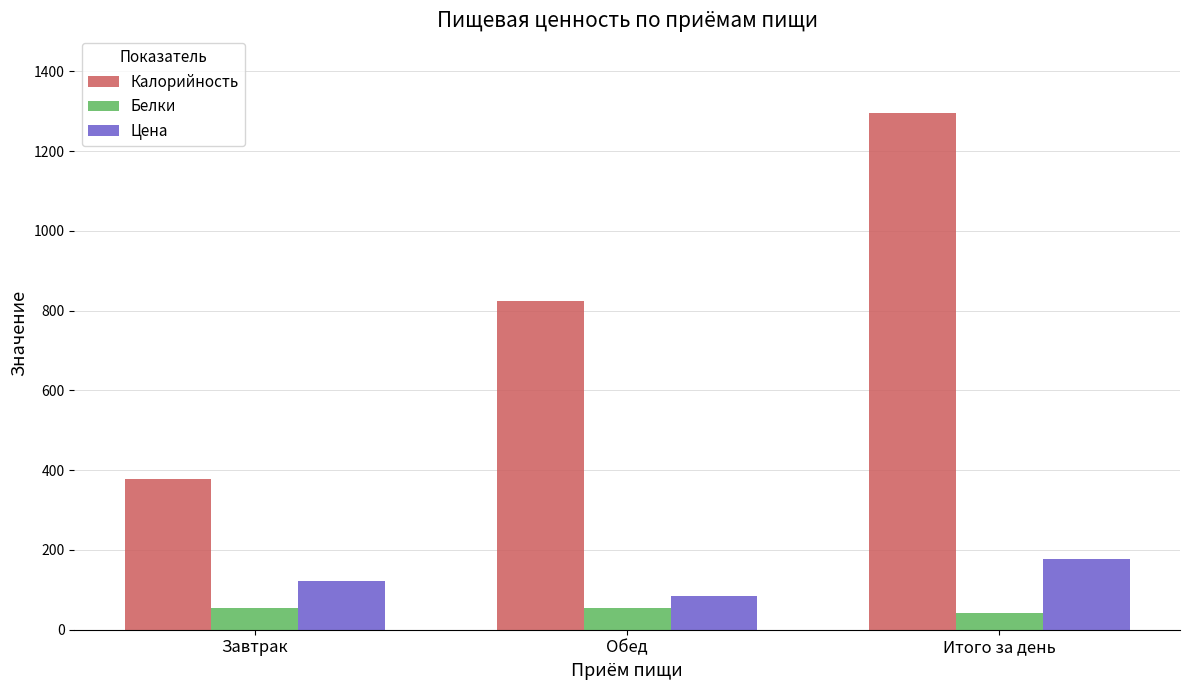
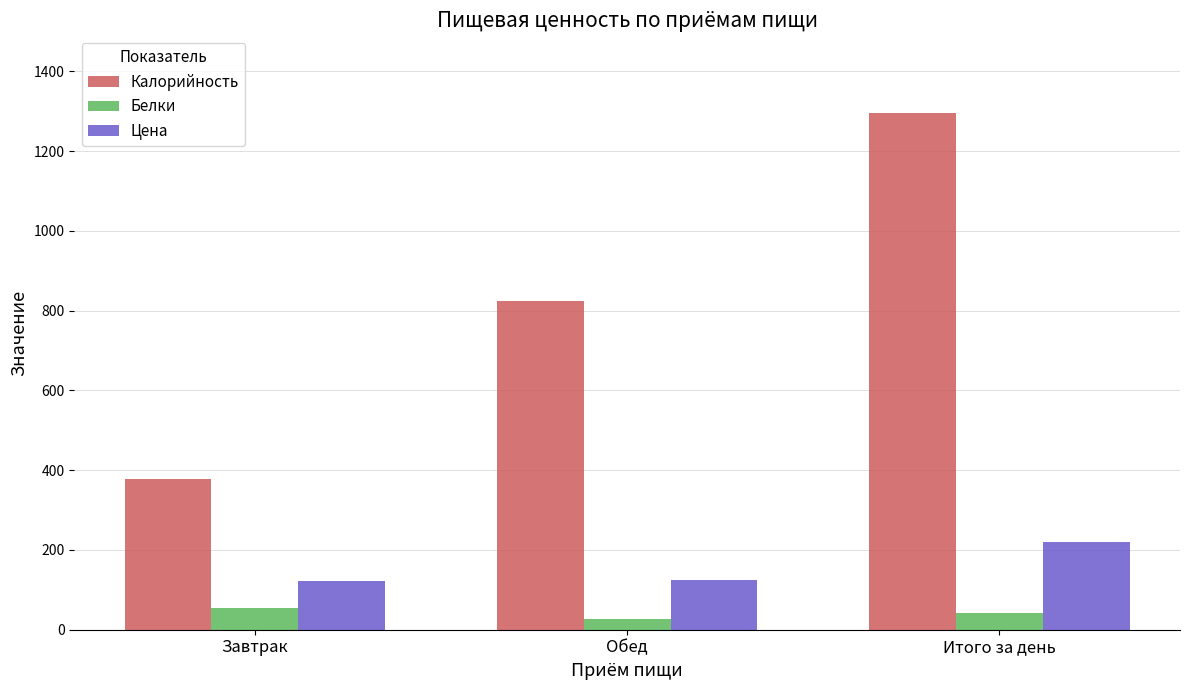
Белки, Обед: 50 -> 30
Цена, Обед: 80 -> 130
Цена, Итого за день: 180 -> 220
